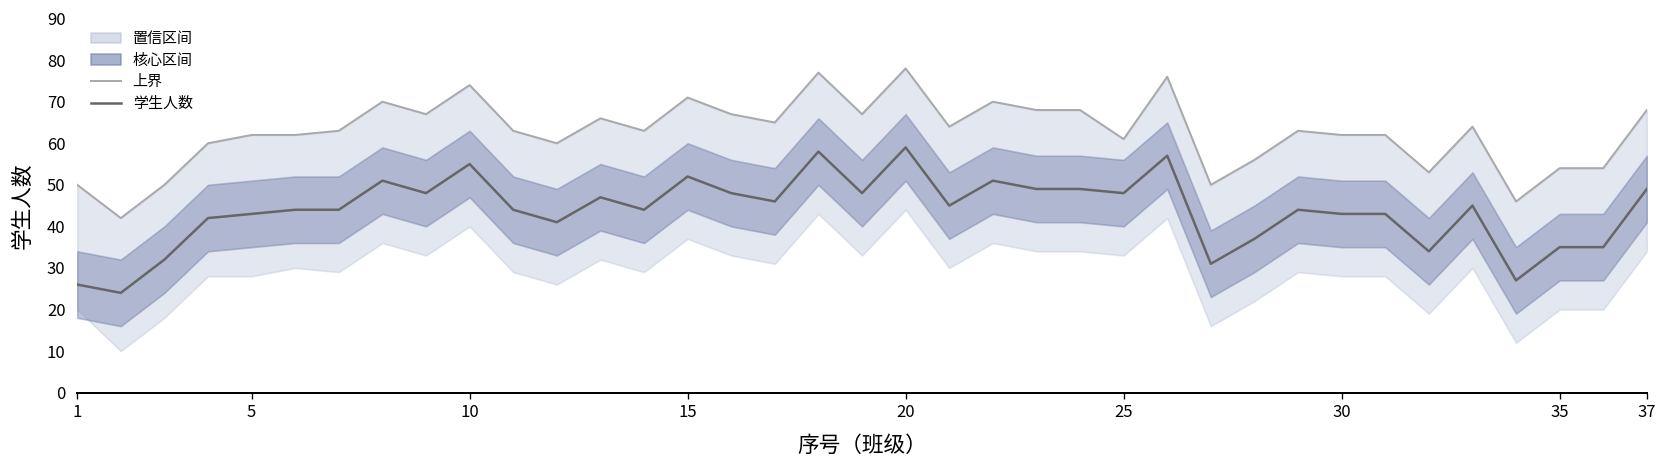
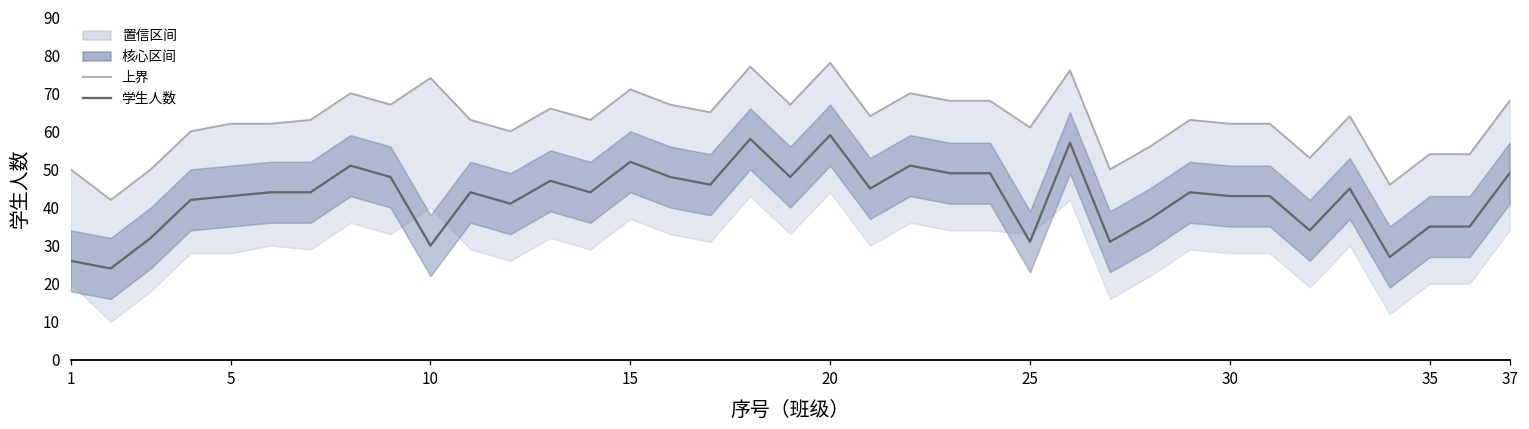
学生人数, 10: 55 -> 30
学生人数, 25: 48 -> 31
